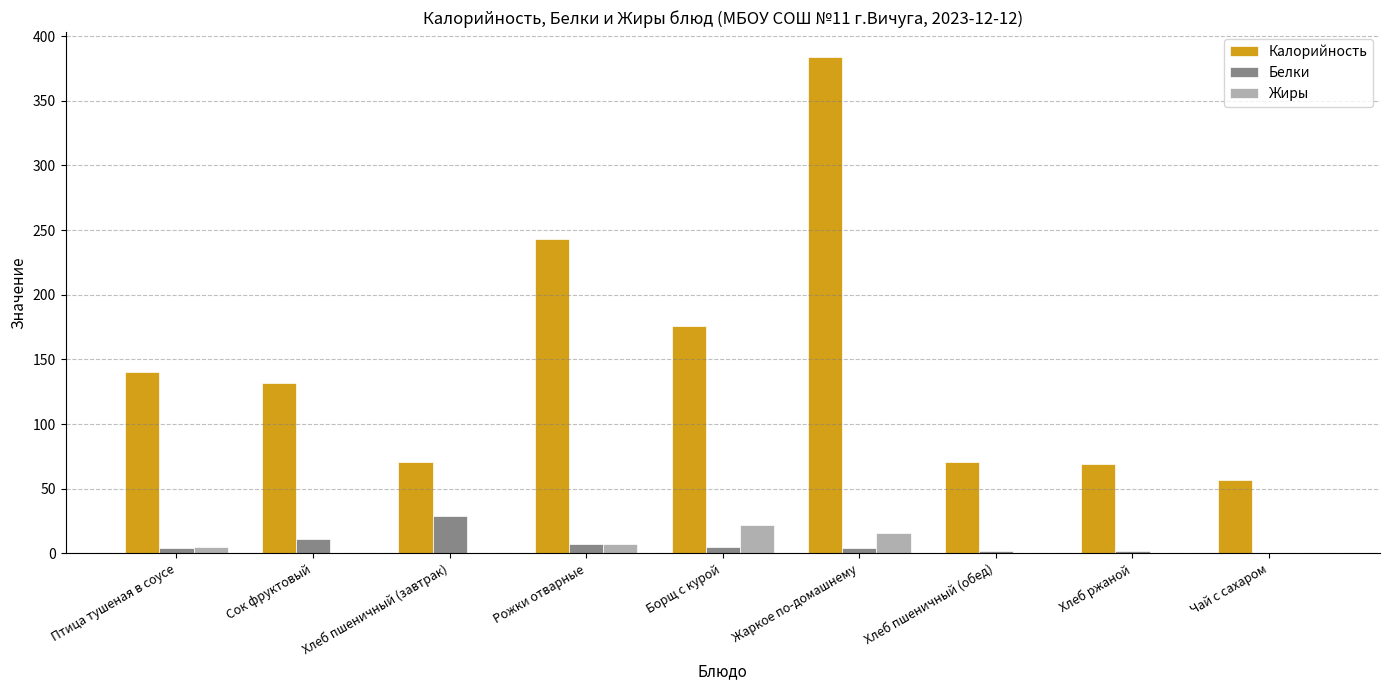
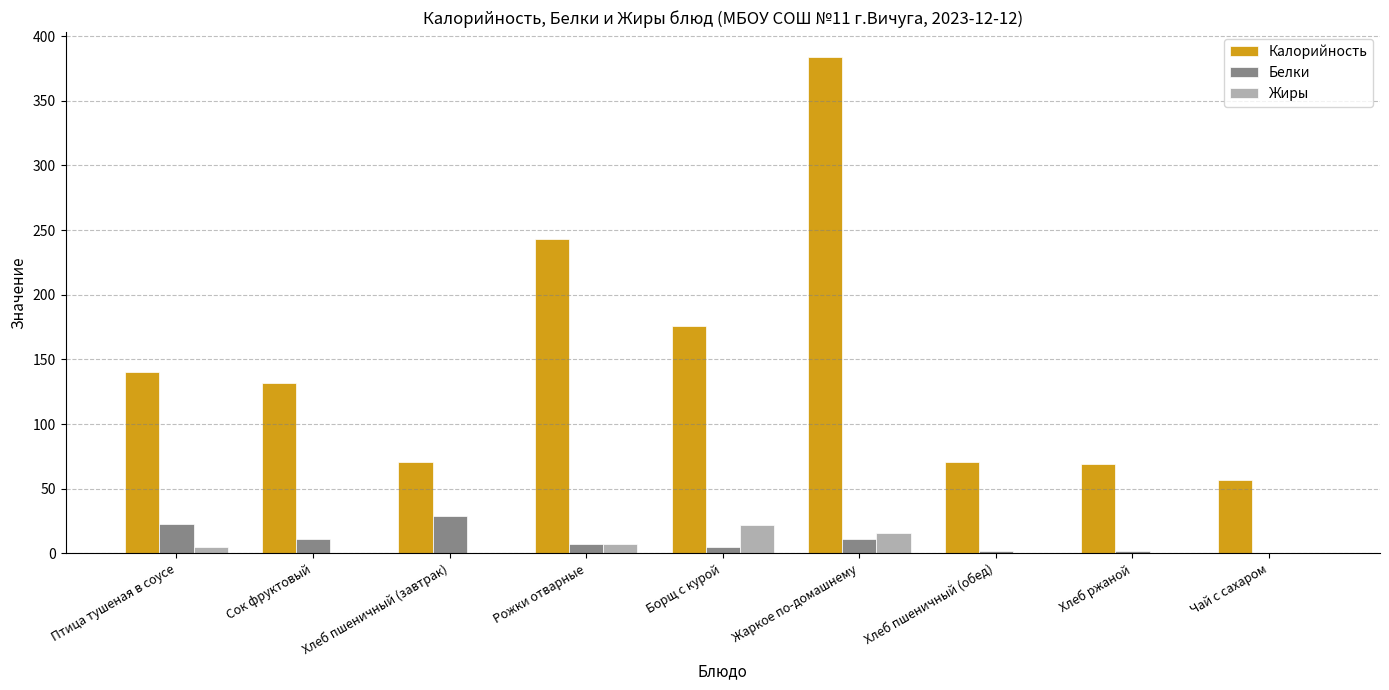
Белки, Птица тушеная в соусе: 4 -> 23
Белки, Жаркое по-домашнему: 4 -> 11
